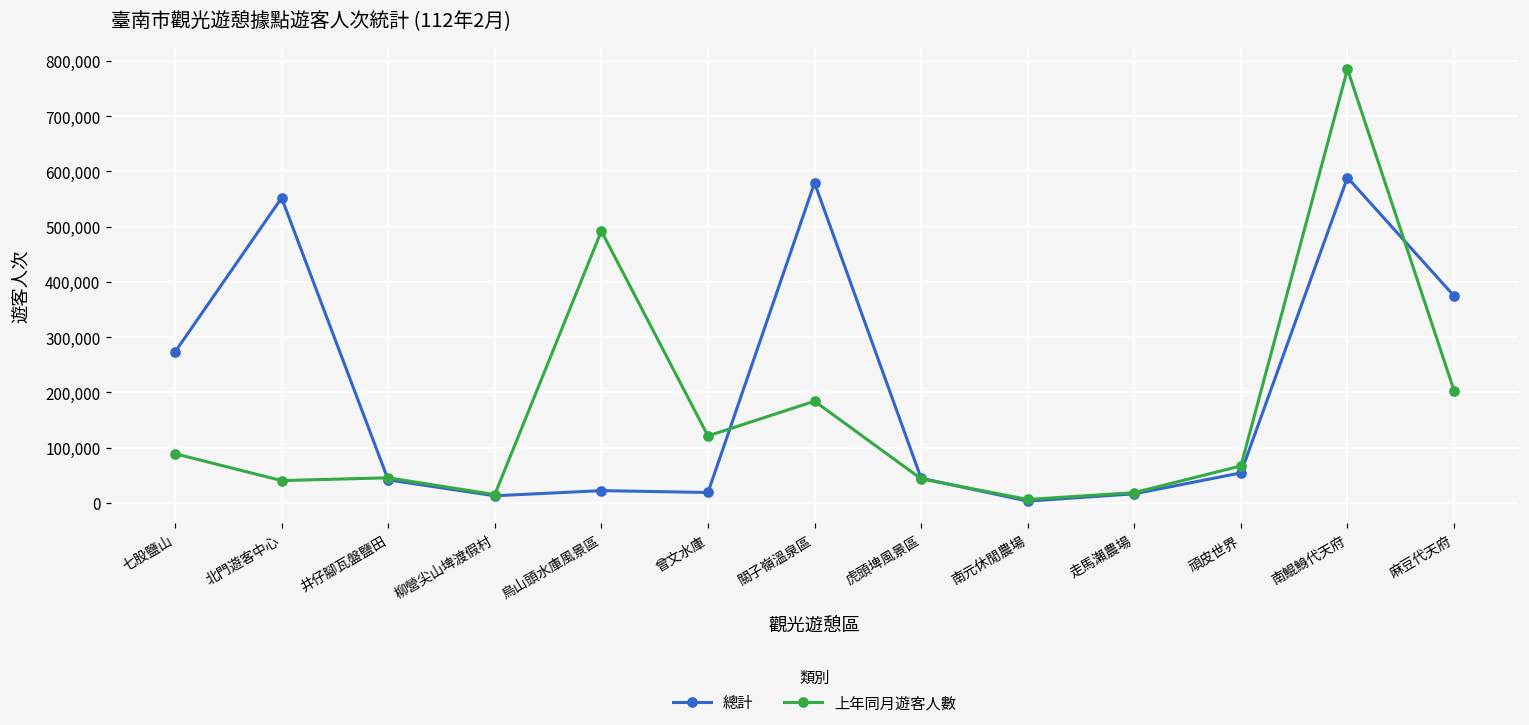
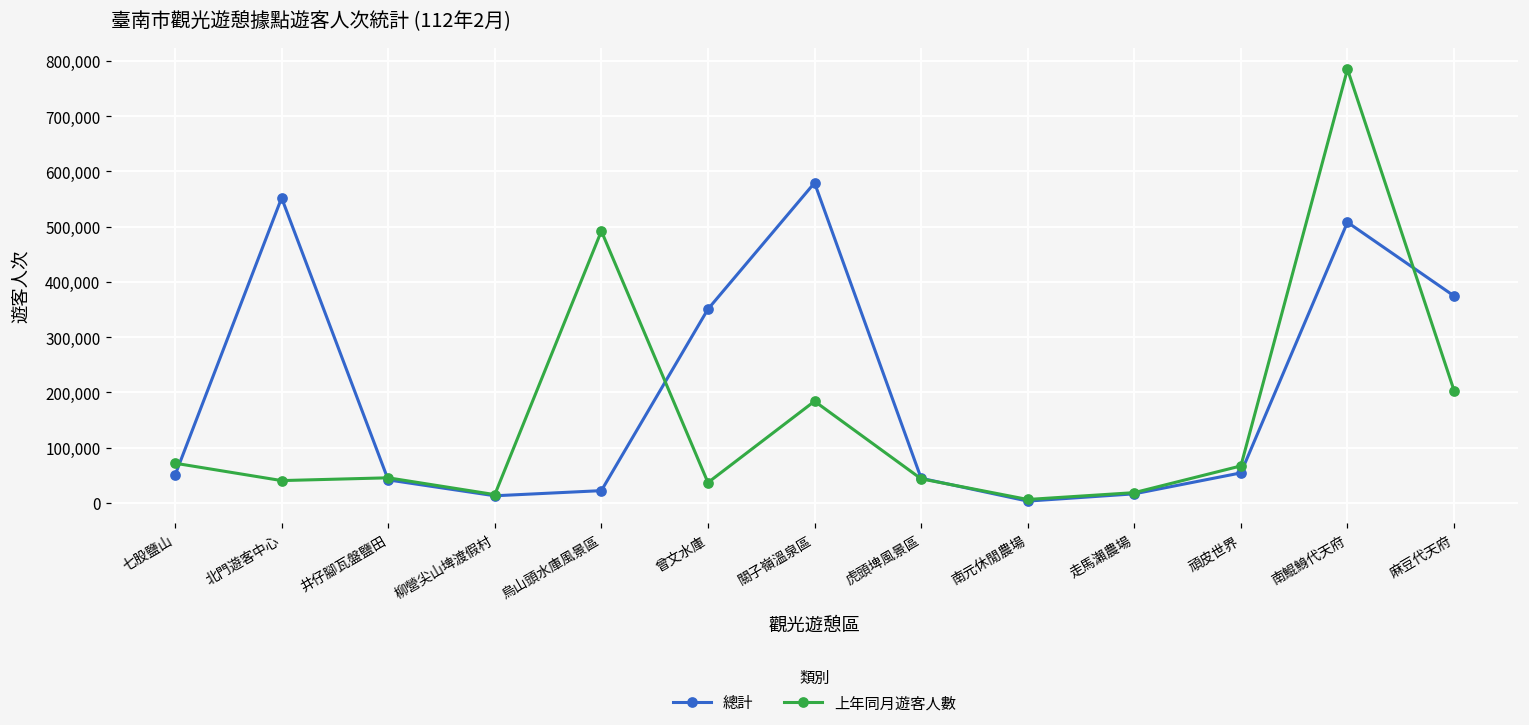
總計, 七股鹽山: 270,000 -> 50,000
上年同月遊客人數, 七股鹽山: 90,000 -> 70,000
總計, 曾文水庫: 20,000 -> 350,000
上年同月遊客人數, 曾文水庫: 120,000 -> 40,000
總計, 南鯤鯓代天府: 590,000 -> 510,000
